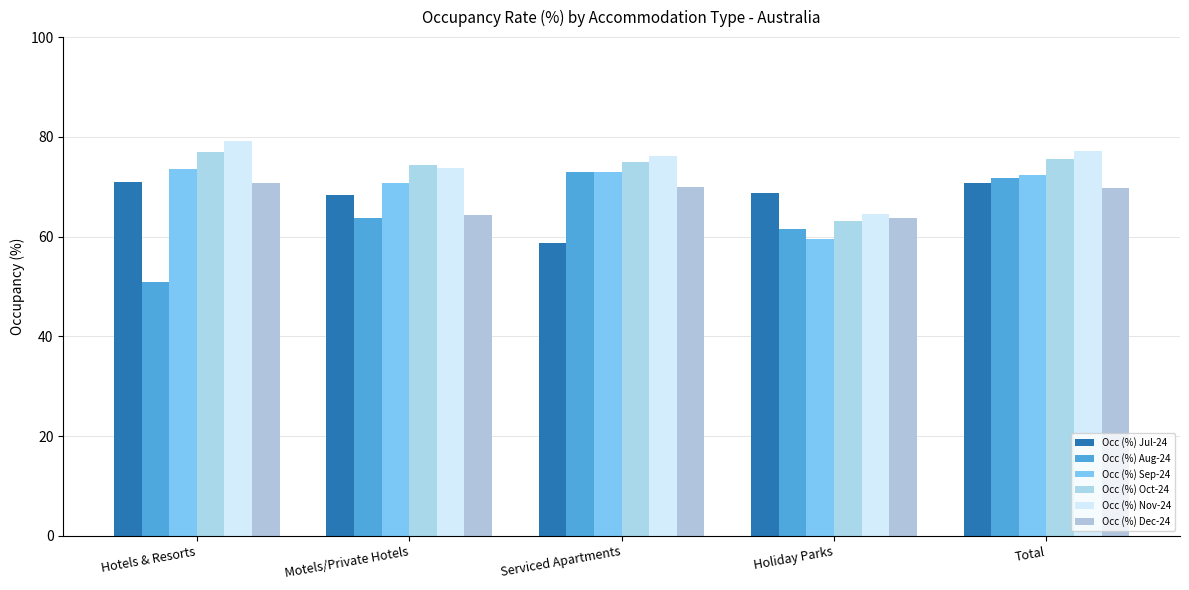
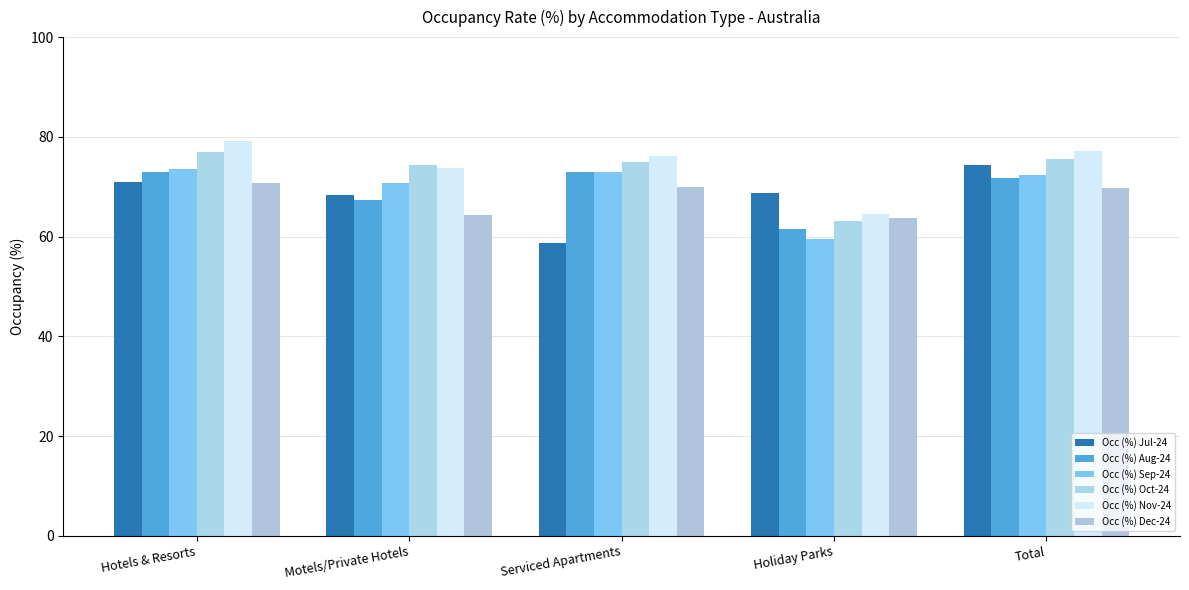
Occ (%) Aug-24, Hotels & Resorts: 51 -> 73
Occ (%) Aug-24, Motels/Private Hotels: 64 -> 67
Occ (%) Jul-24, Total: 71 -> 74
